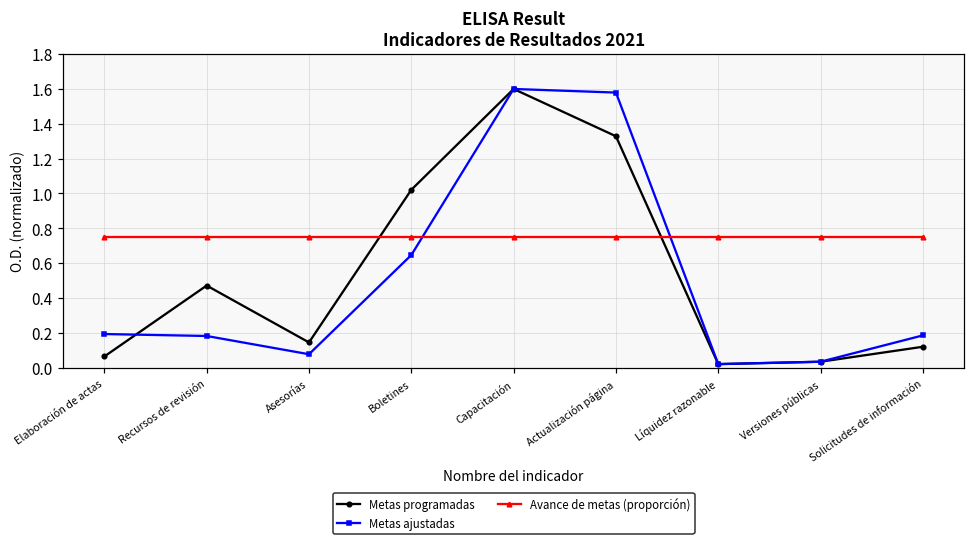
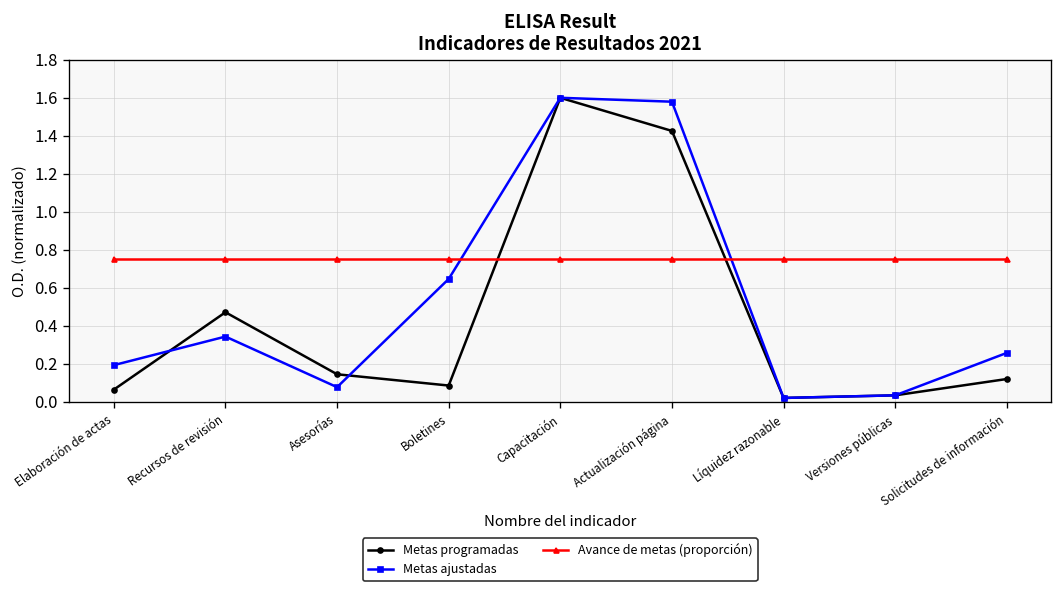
Metas ajustadas, Recursos de revisión: 0.18 -> 0.34
Metas programadas, Boletines: 1.02 -> 0.09
Metas programadas, Actualización página: 1.33 -> 1.43
Metas ajustadas, Solicitudes de información: 0.19 -> 0.26
